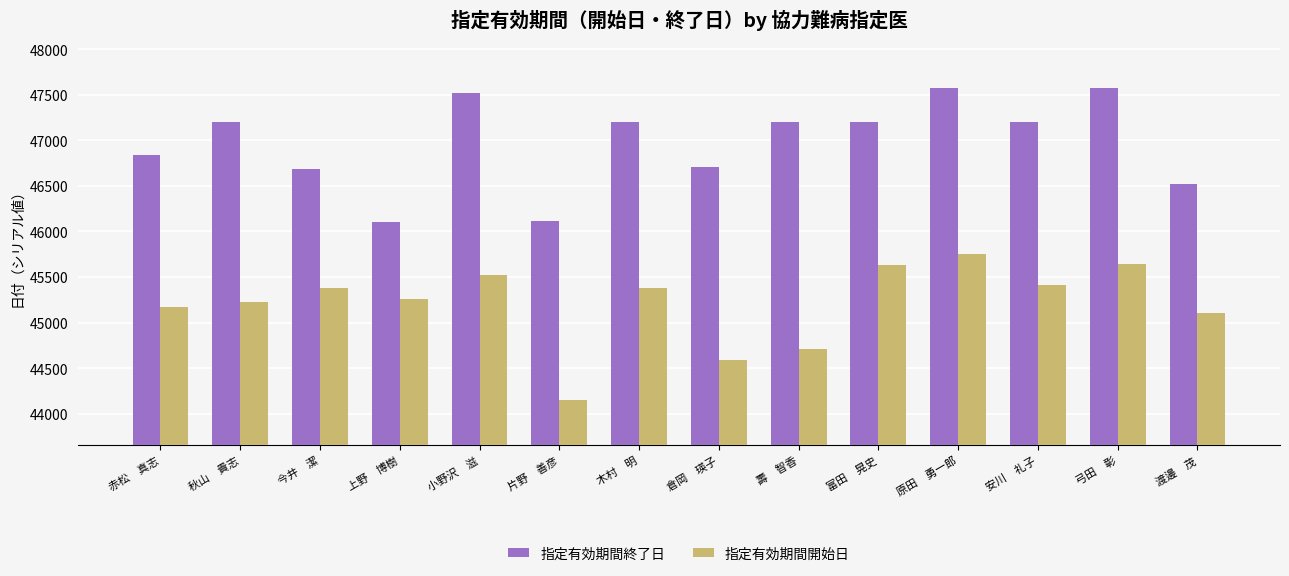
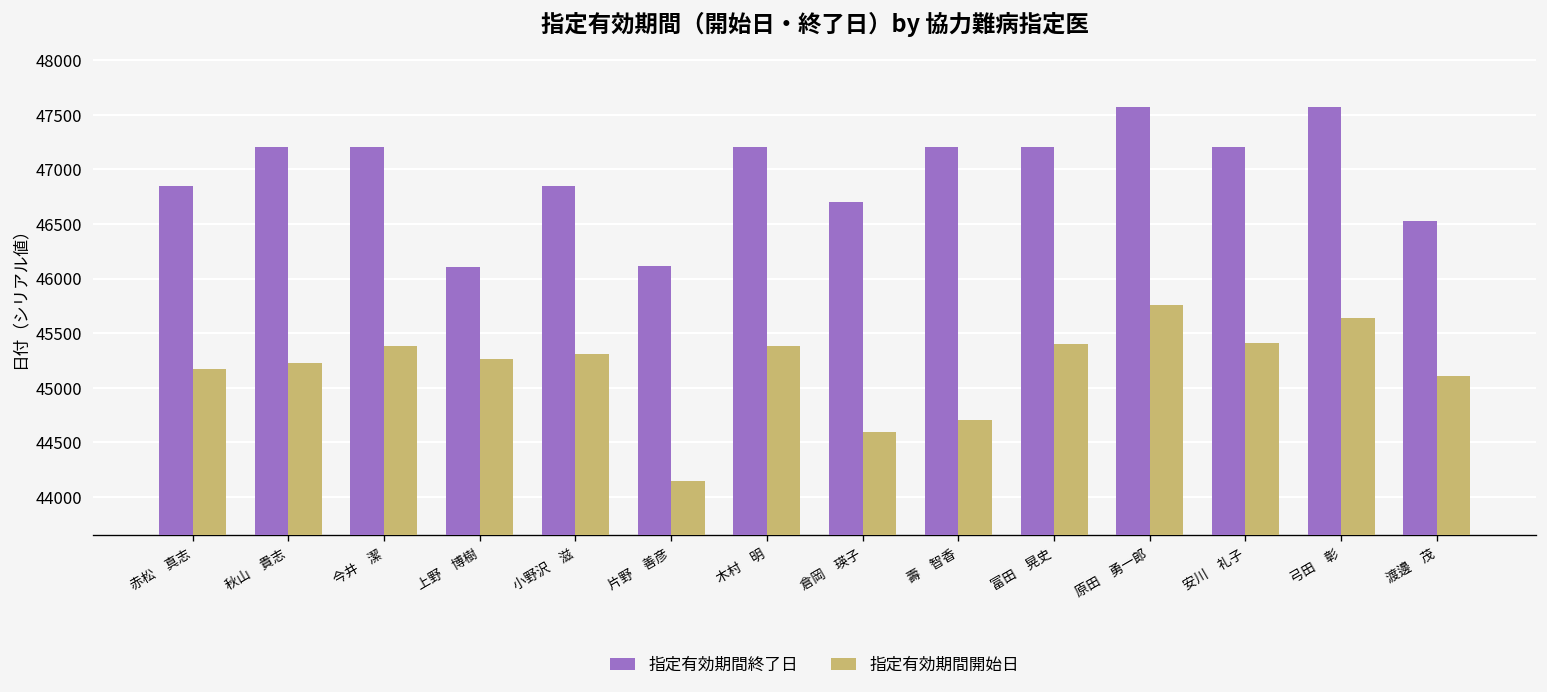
指定有効期間終了日, 今井 潔: 46700 -> 47200
指定有効期間終了日, 小野沢 滋: 47500 -> 46800
指定有効期間開始日, 小野沢 滋: 45500 -> 45300
指定有効期間開始日, 富田 晃史: 45600 -> 45400
